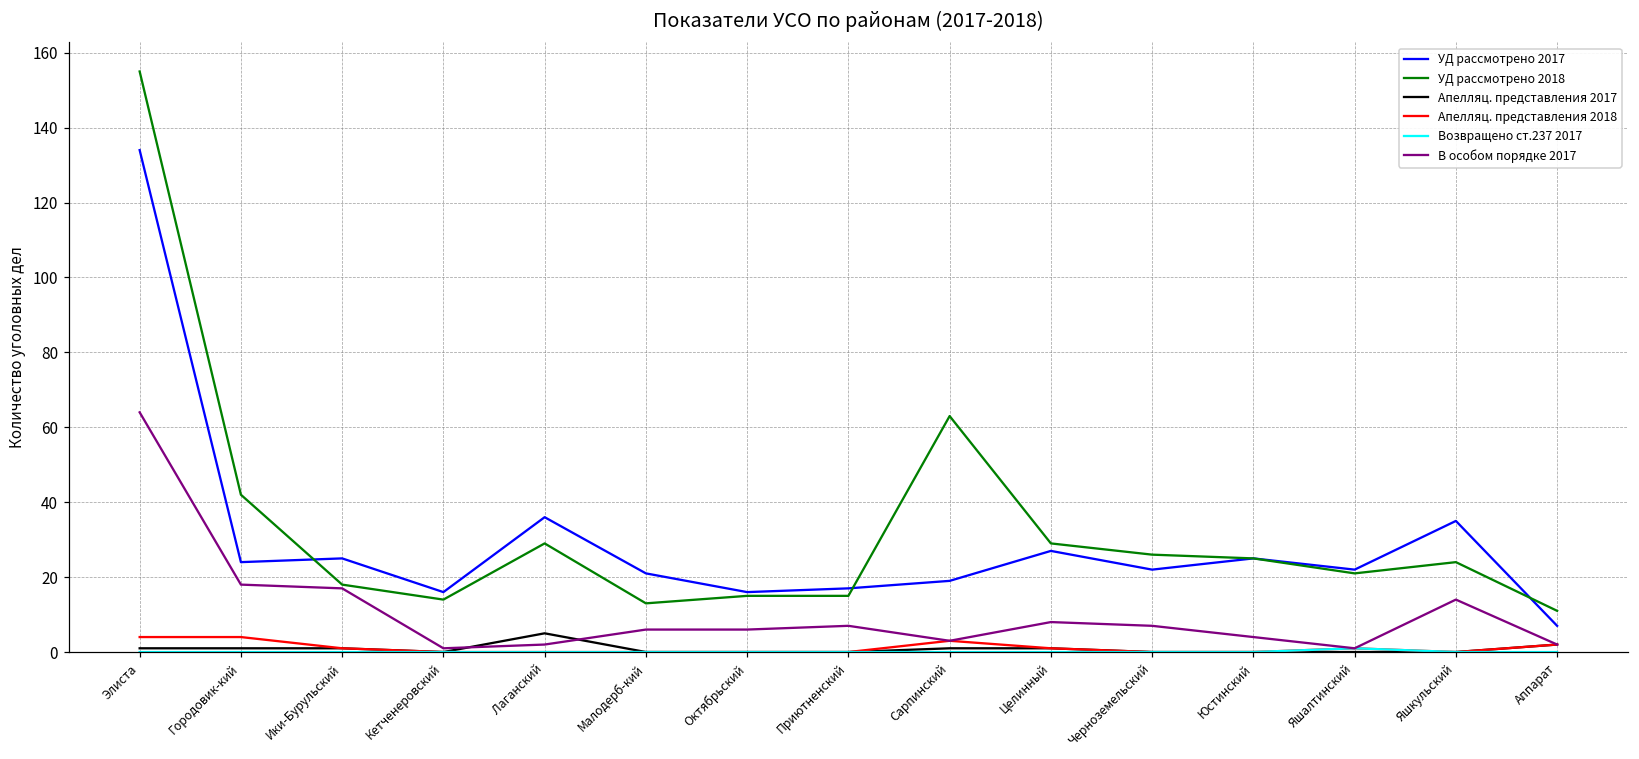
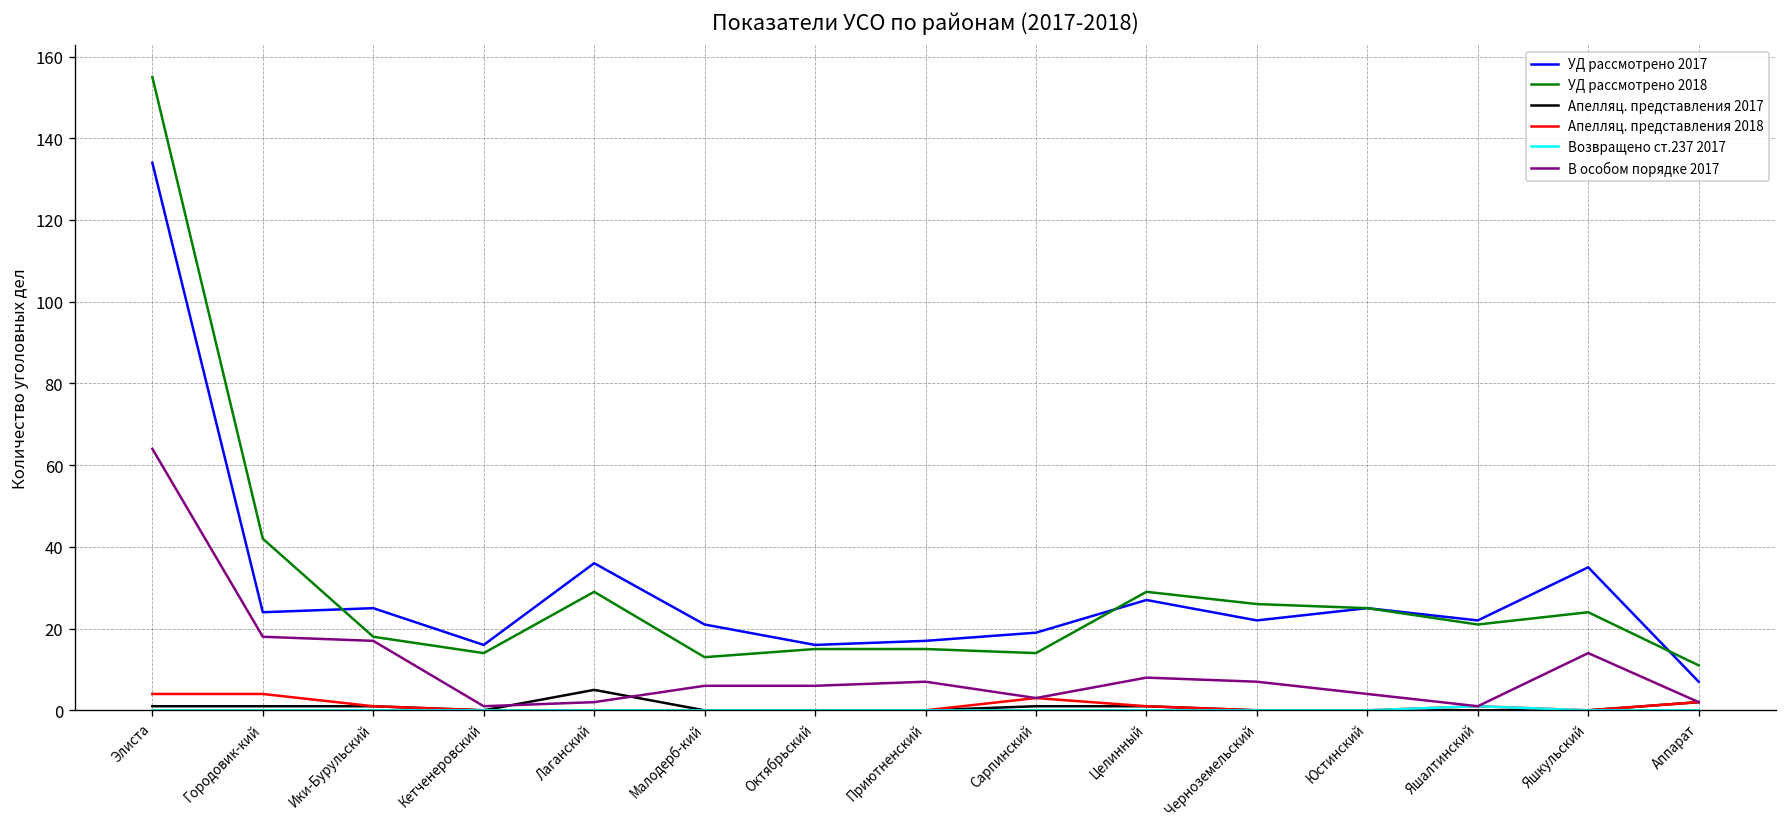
УД рассмотрено 2018, Сарпинский: 63 -> 14
